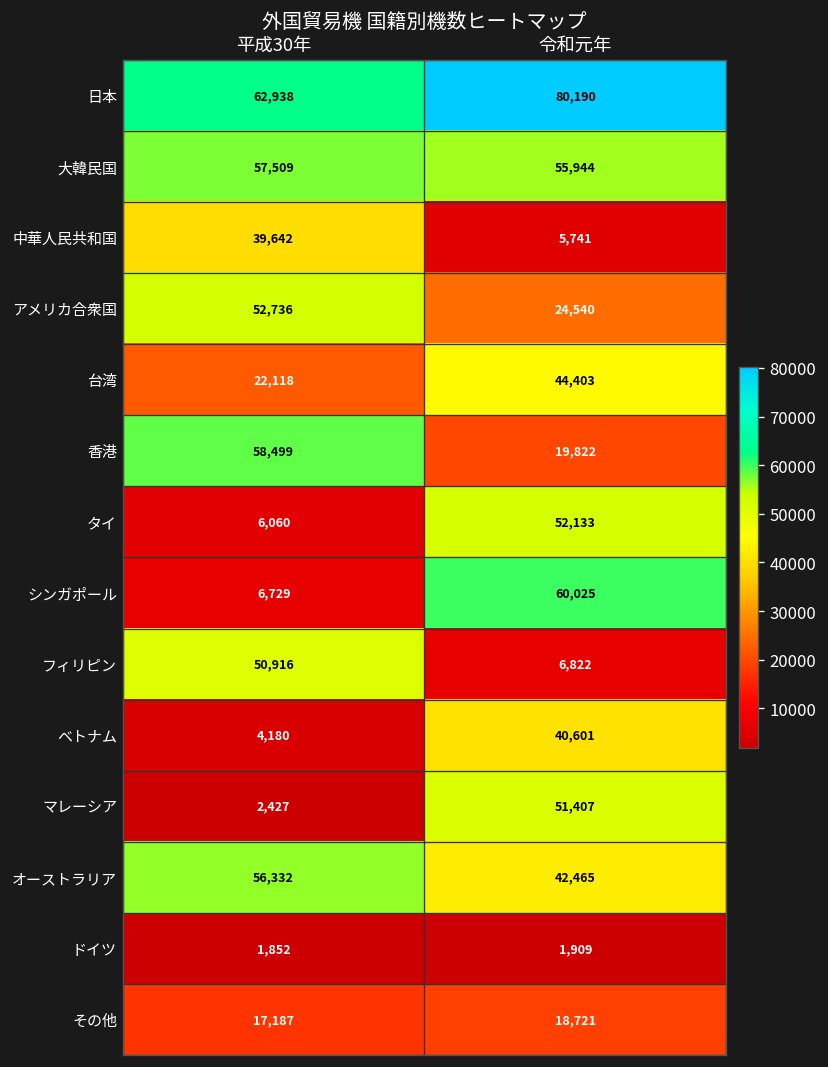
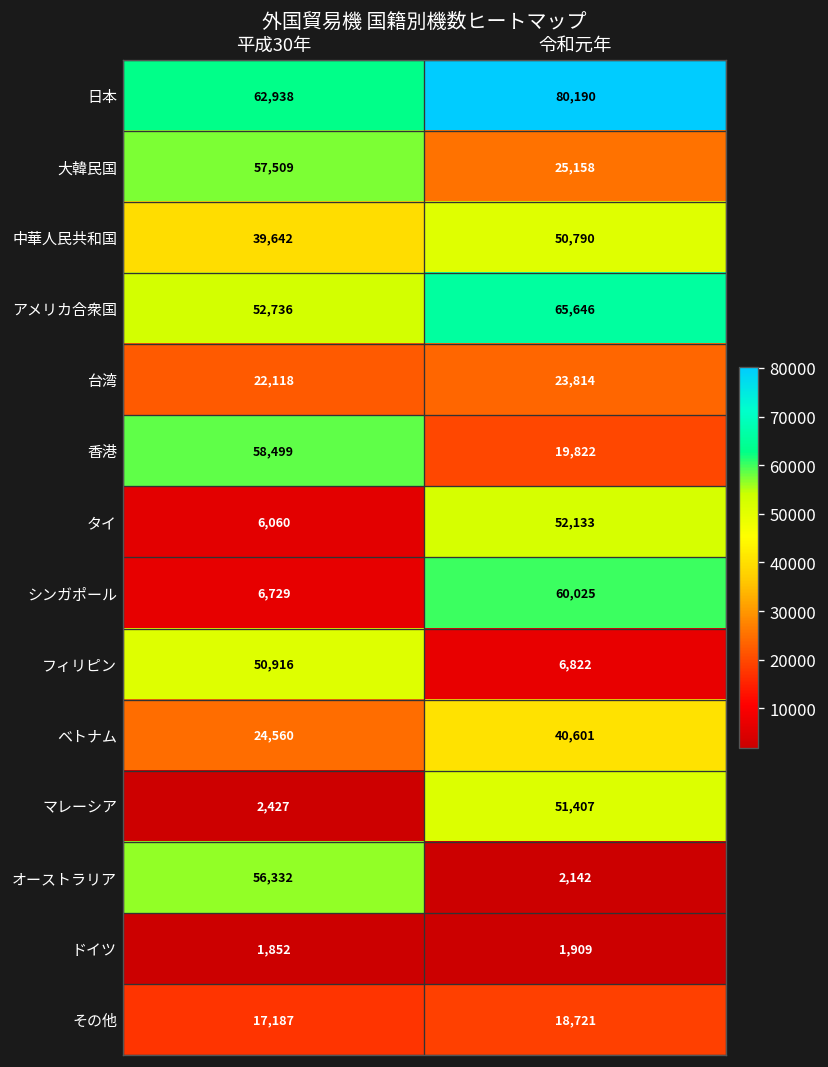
大韓民国, 令和元年: 55,944 -> 25,158
中華人民共和国, 令和元年: 5,741 -> 50,790
アメリカ合衆国, 令和元年: 24,540 -> 65,646
台湾, 令和元年: 44,403 -> 23,814
ベトナム, 平成30年: 4,180 -> 24,560
オーストラリア, 令和元年: 42,465 -> 2,142
